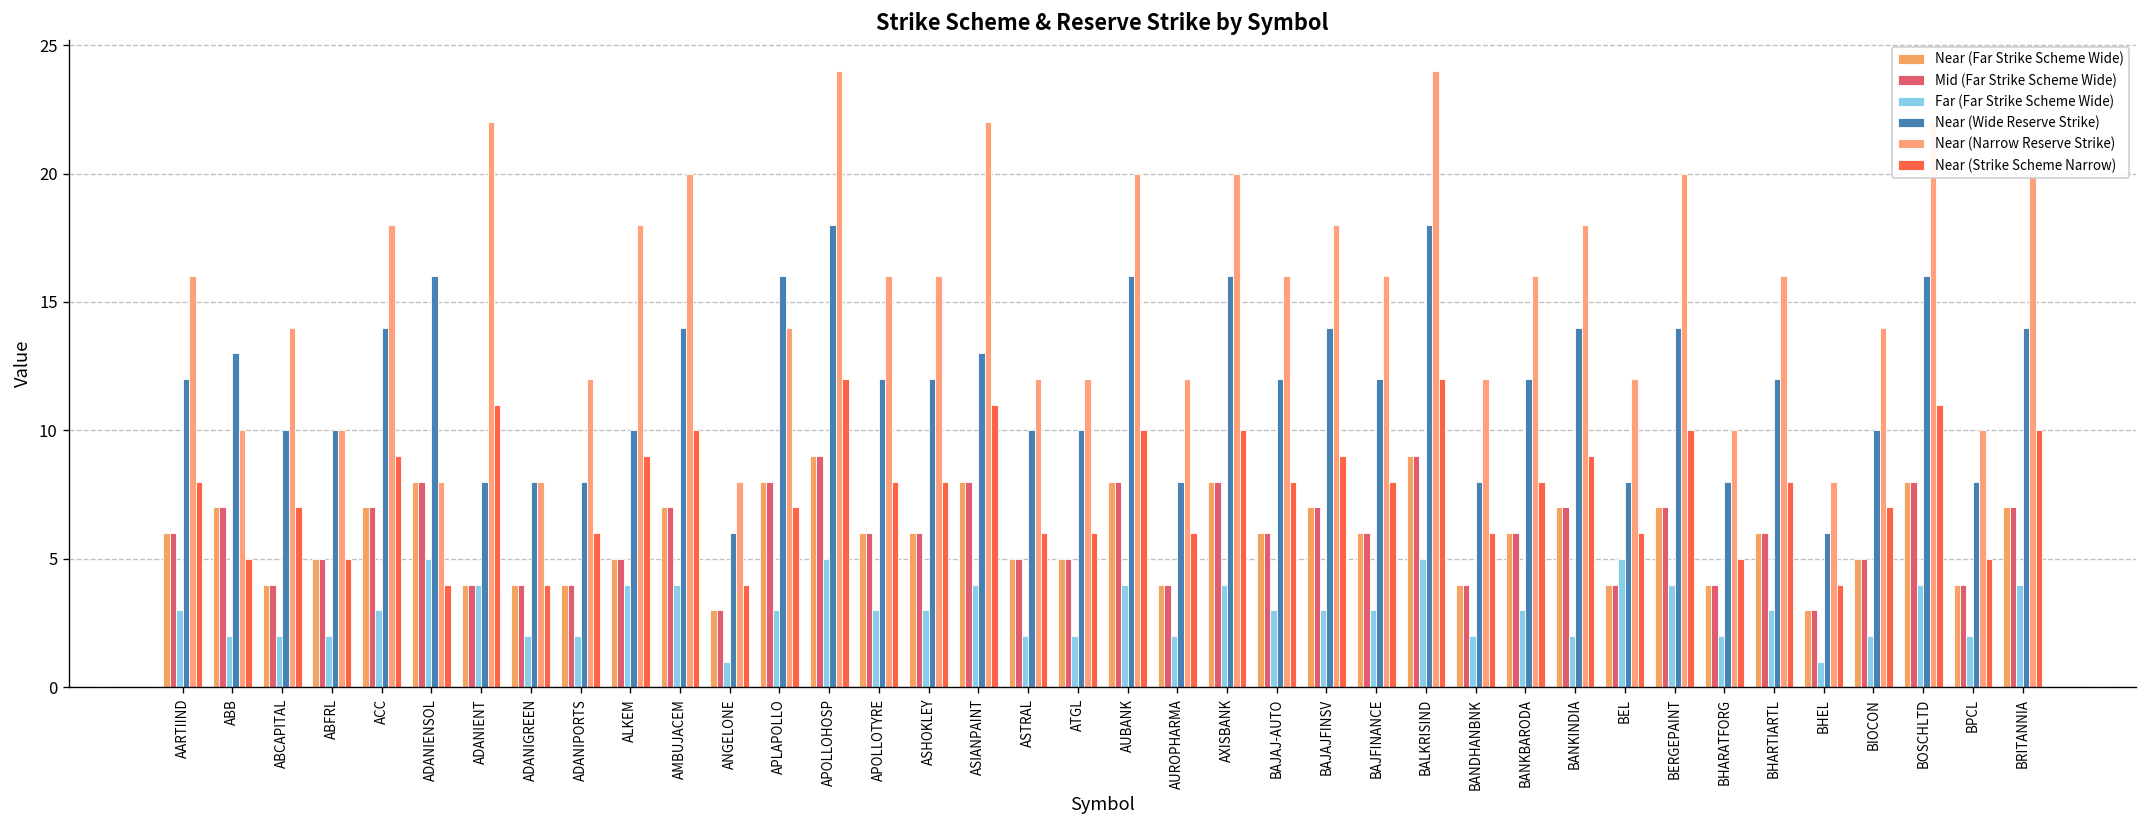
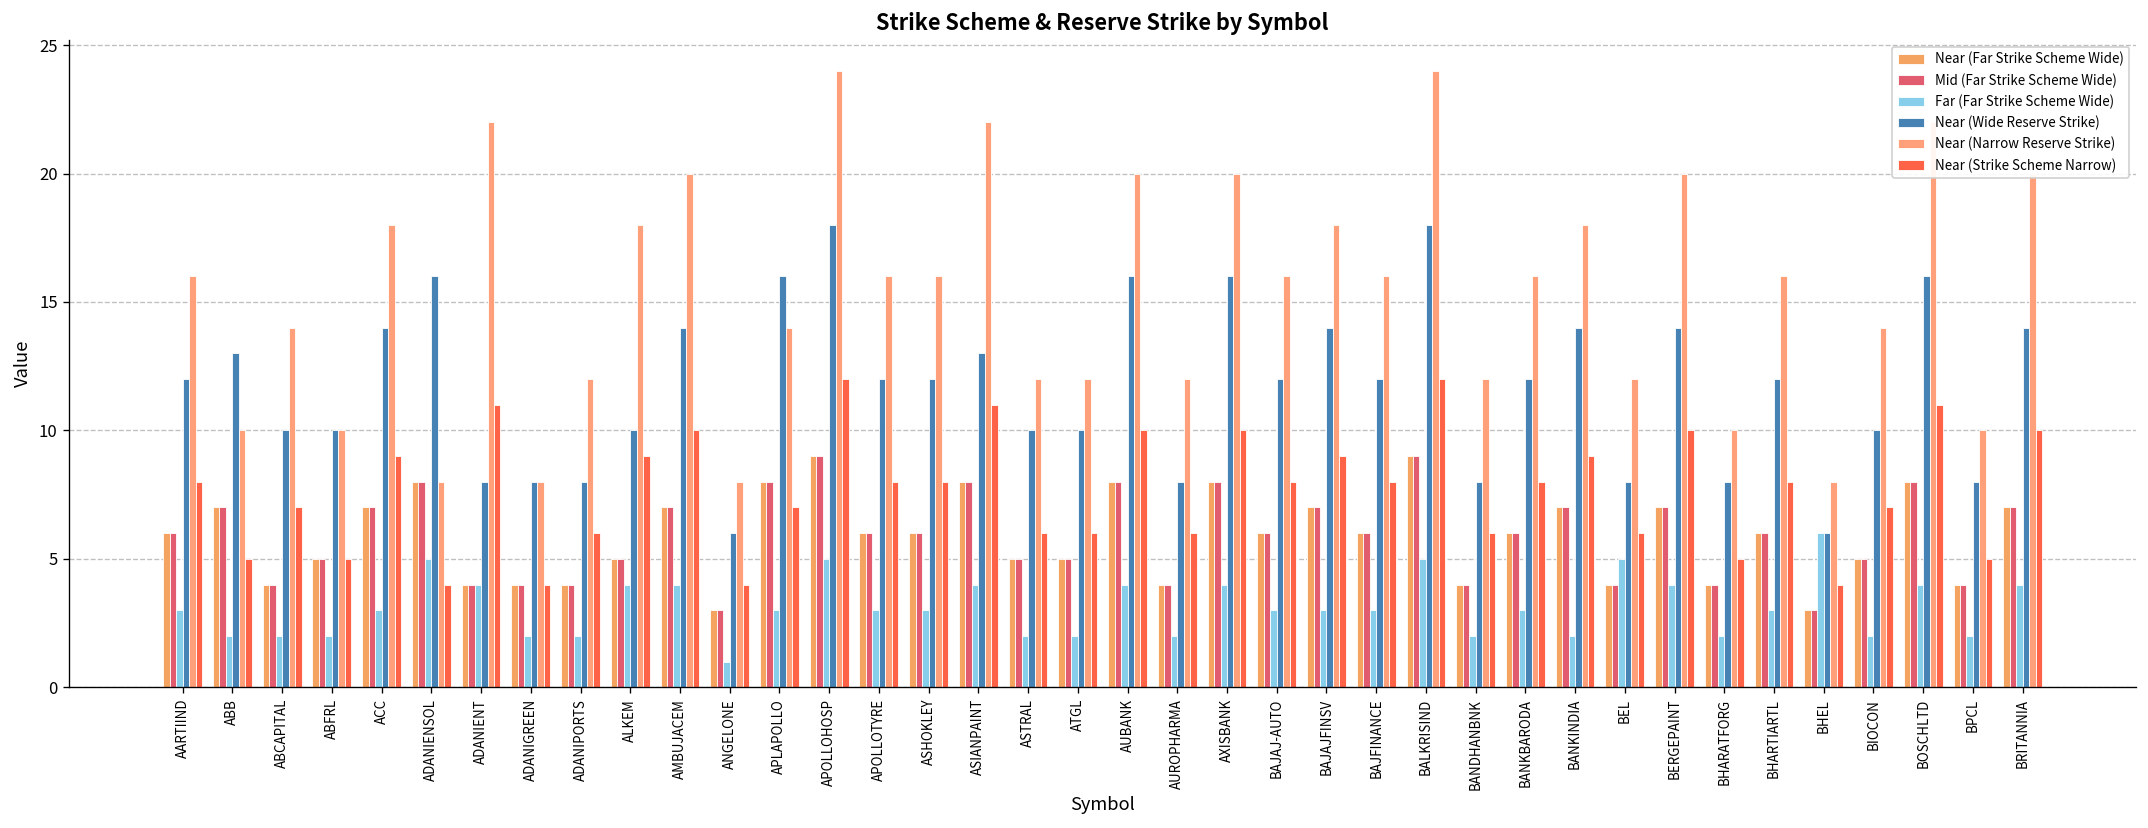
Far (Far Strike Scheme Wide), BHEL: 1 -> 6
